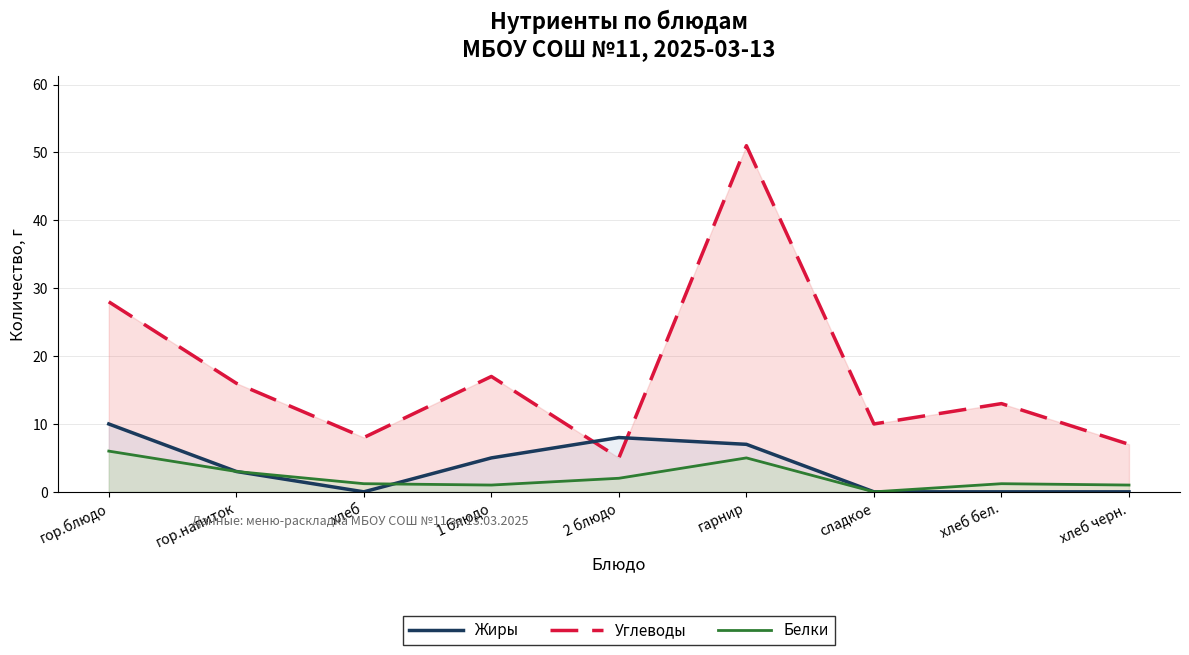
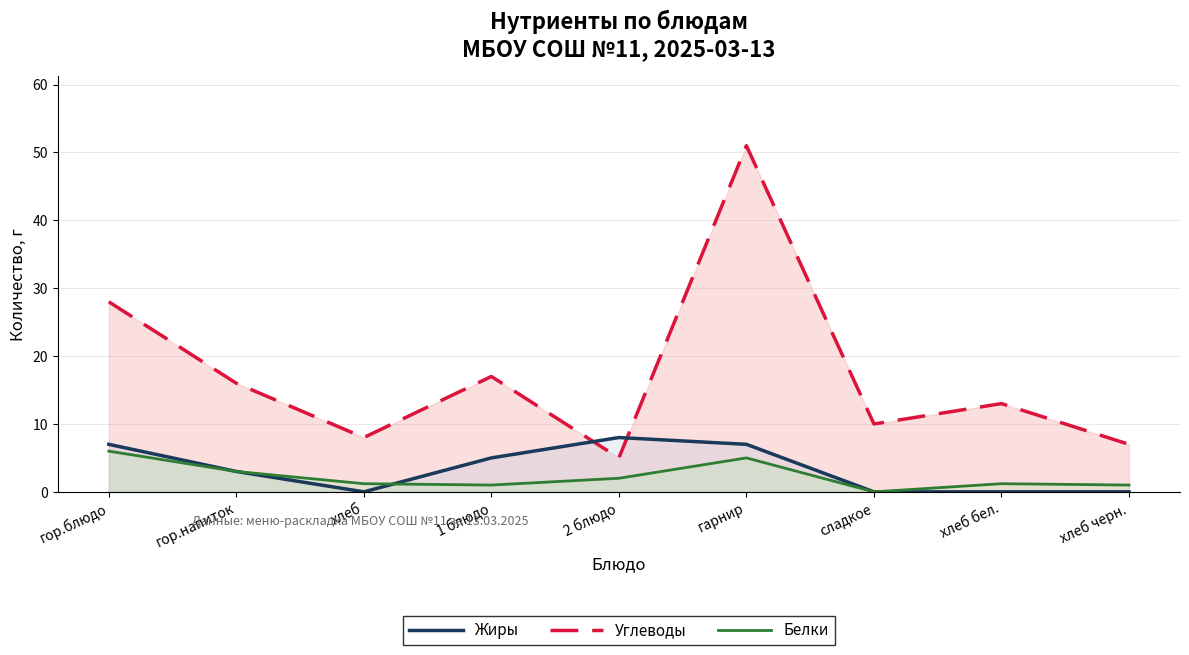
Жиры, гор.блюдо: 10 -> 7
